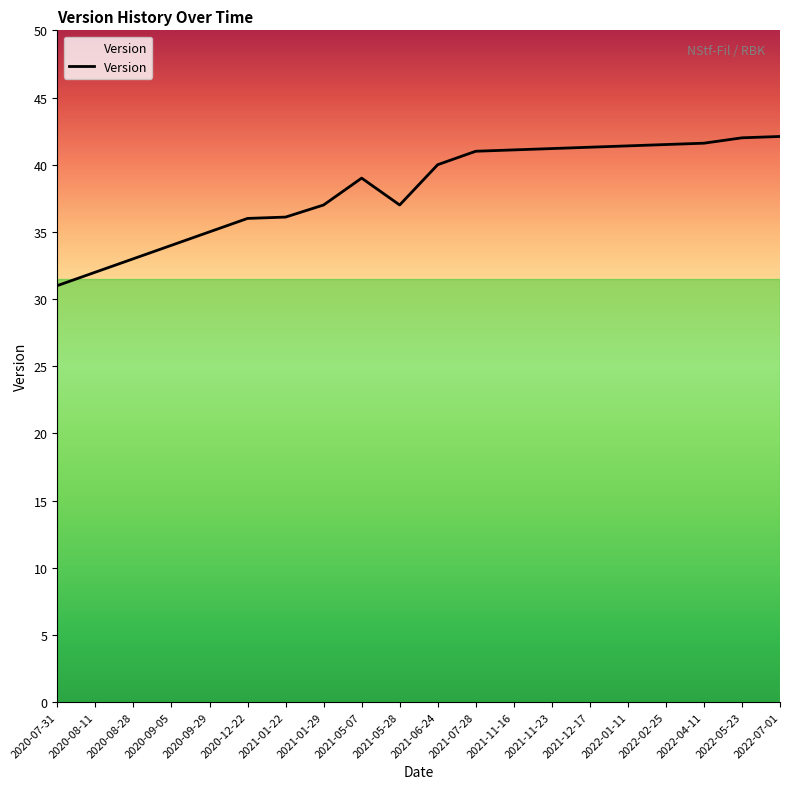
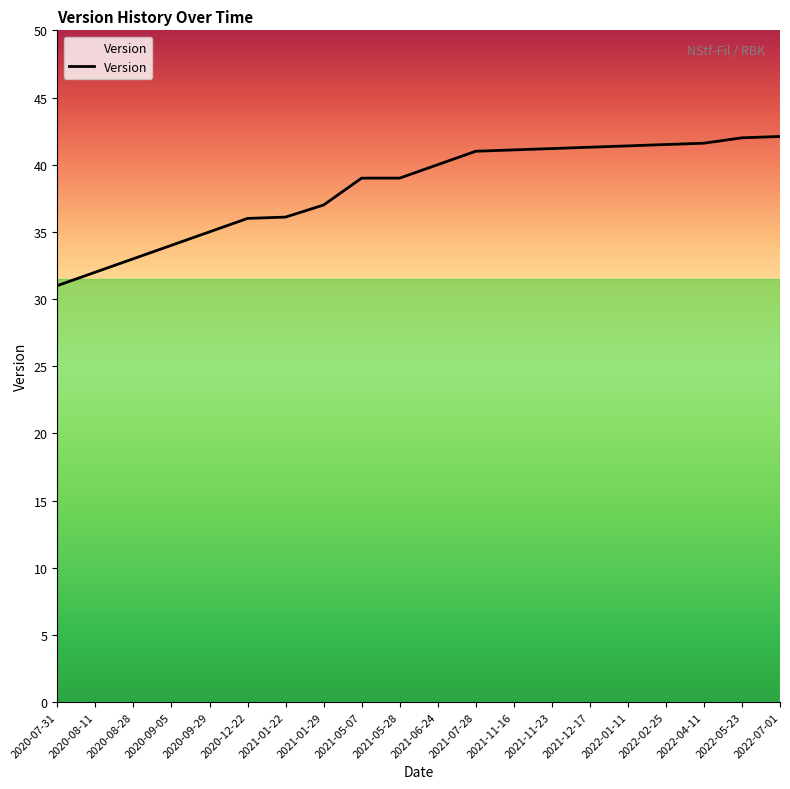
2021-05-28: 37 -> 39
